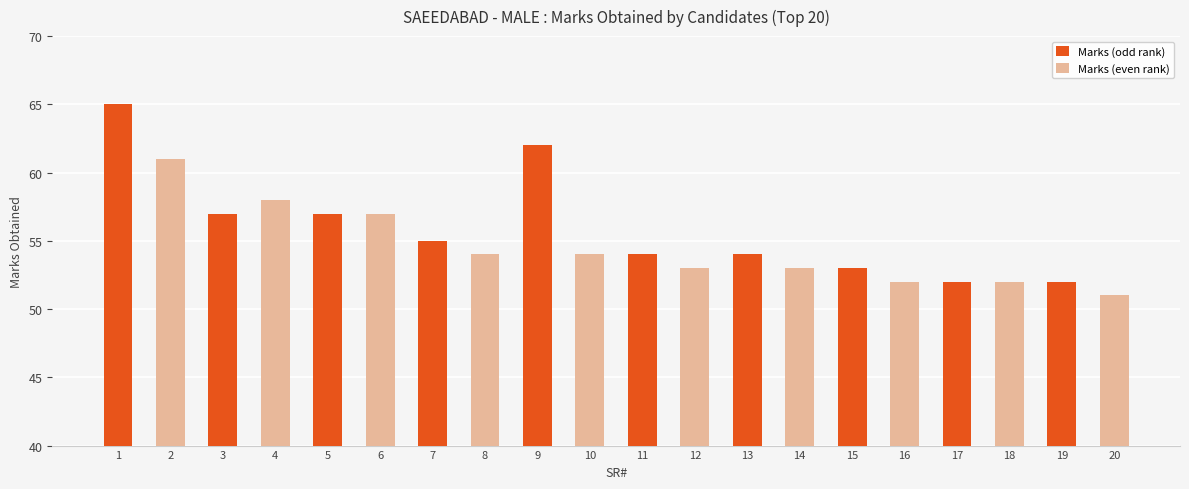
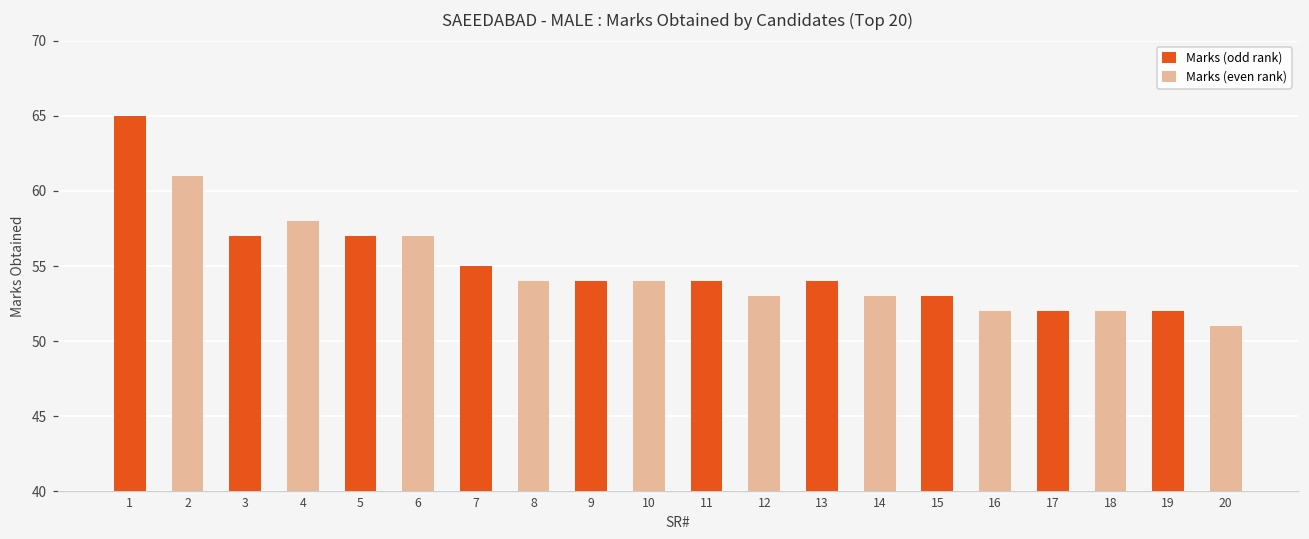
9: 62 -> 54
